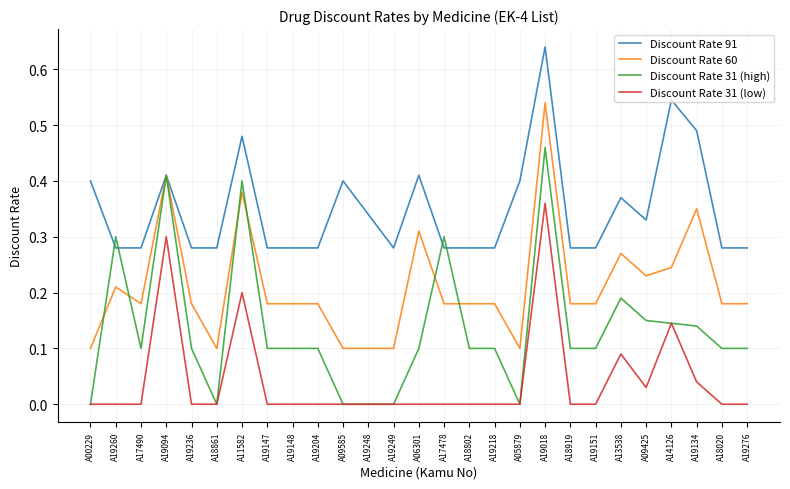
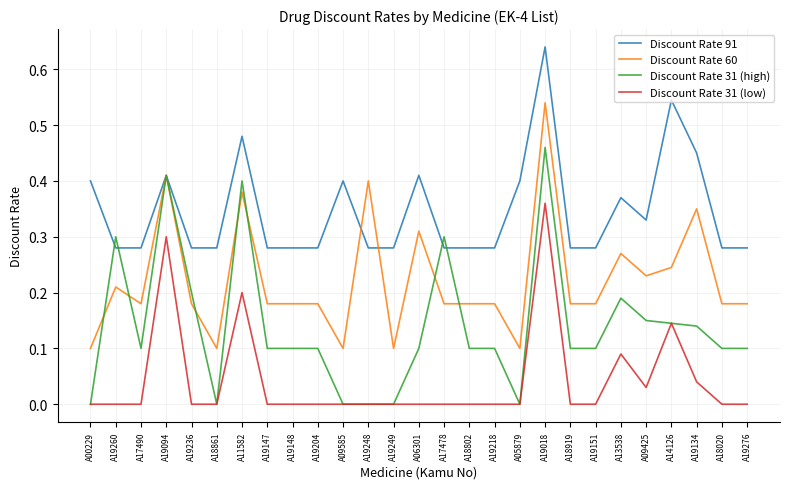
Discount Rate 31 (high), A19236: 0.1 -> 0.2
Discount Rate 91, A19248: 0.34 -> 0.28
Discount Rate 60, A19248: 0.1 -> 0.4
Discount Rate 91, A19134: 0.49 -> 0.45
